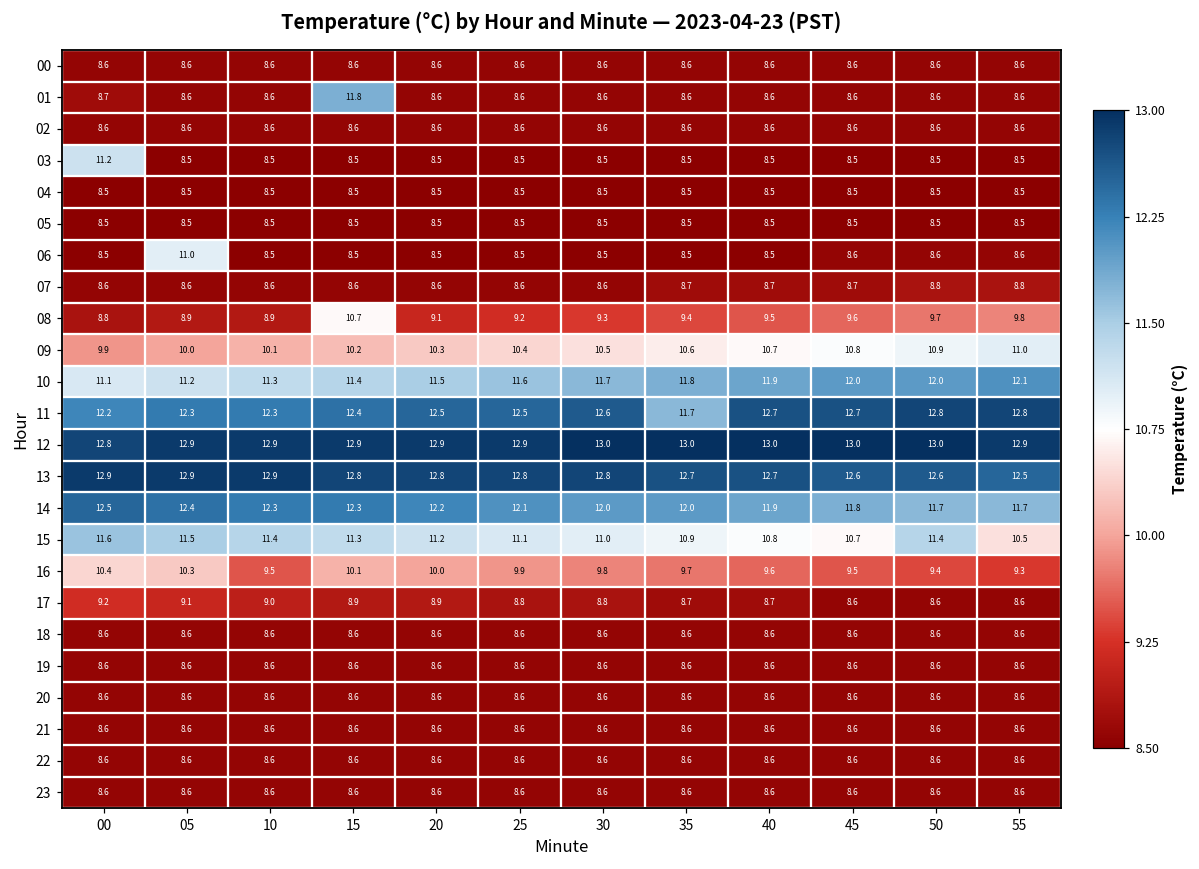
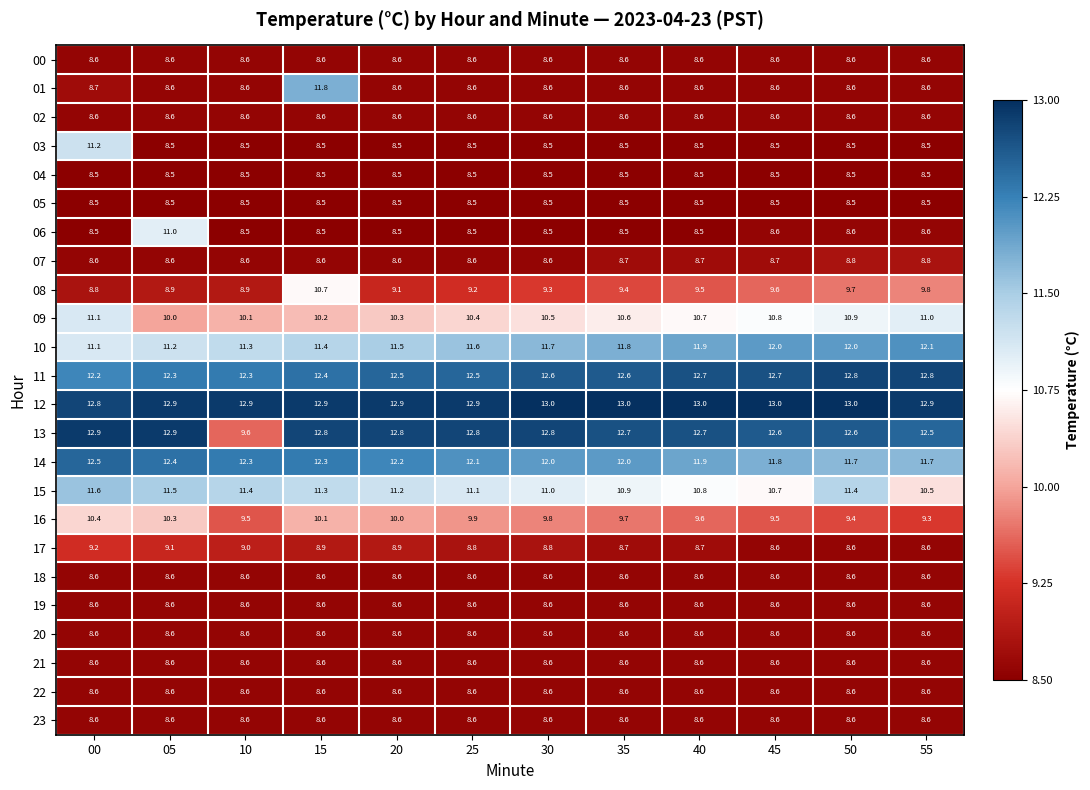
09, 00: 9.9 -> 11.1
11, 35: 11.7 -> 12.6
13, 10: 12.9 -> 9.6
